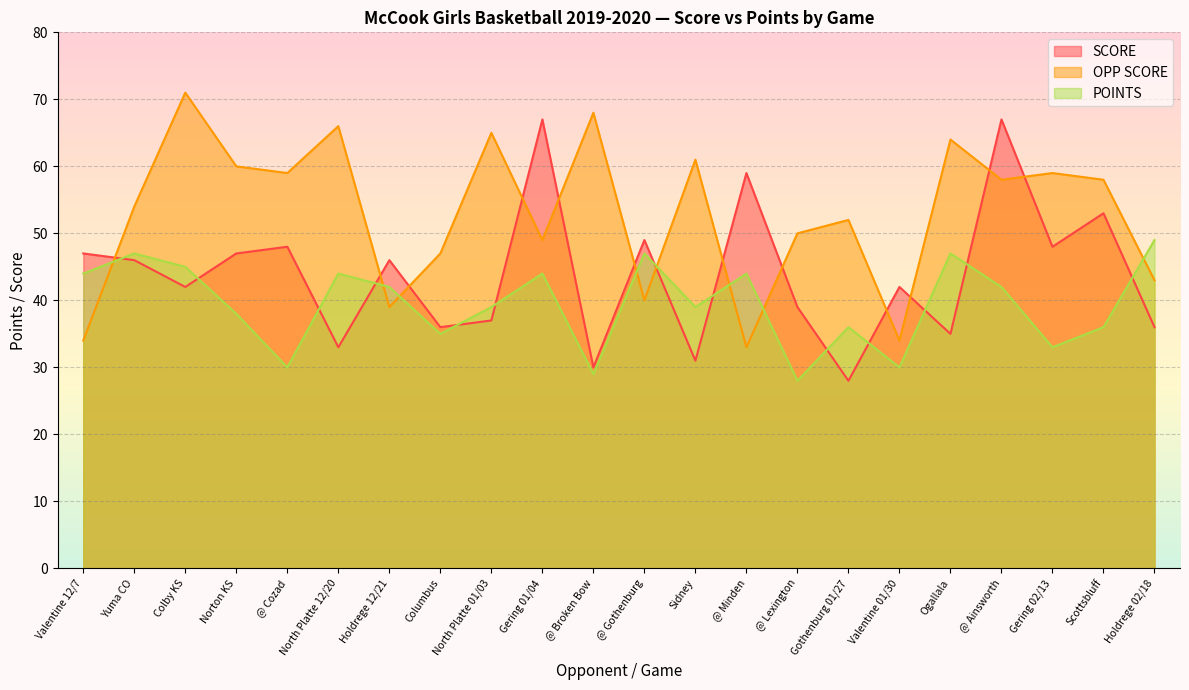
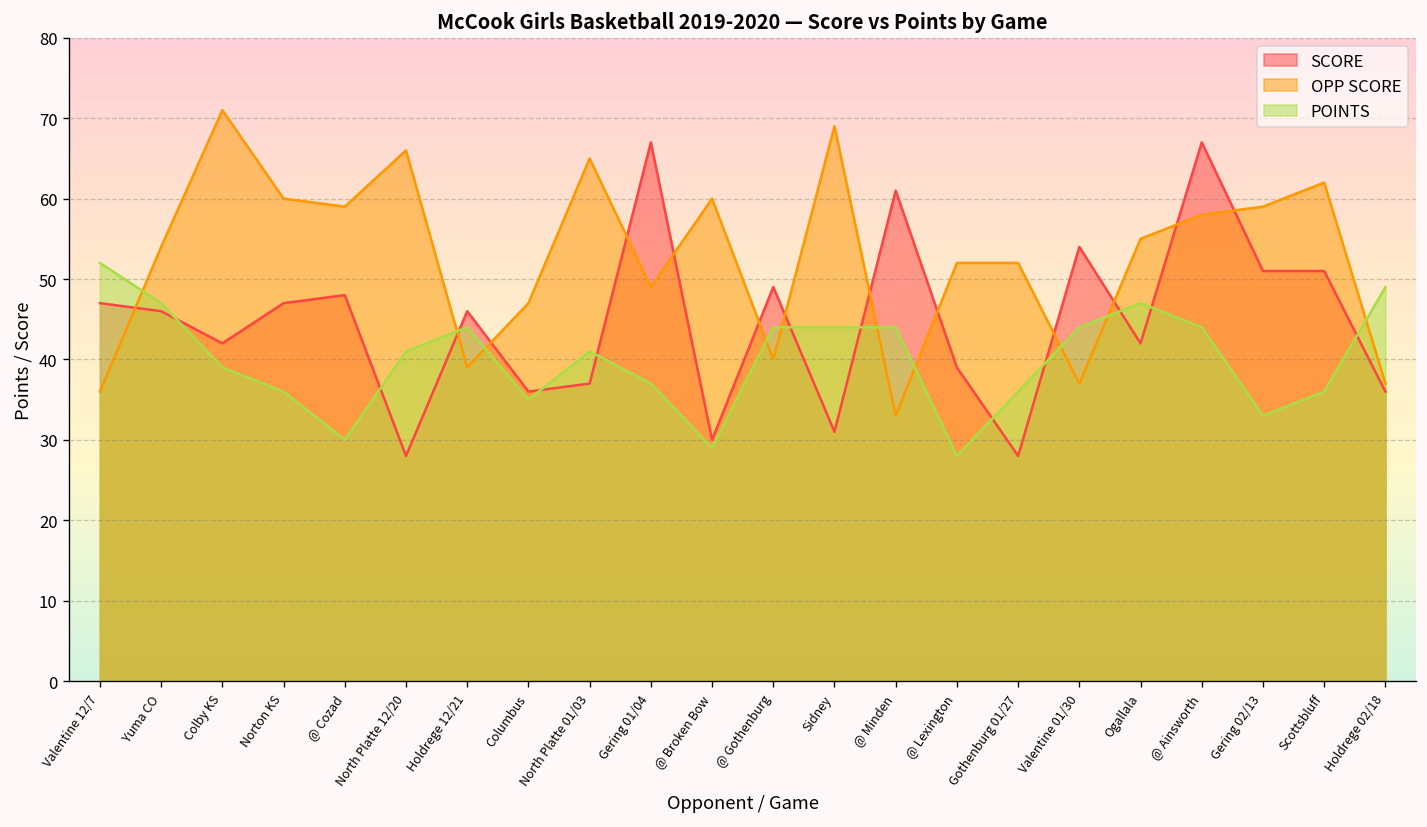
OPP SCORE, Valentine 12/7: 34 -> 36
POINTS, Valentine 12/7: 44 -> 52
POINTS, Colby KS: 45 -> 39
POINTS, Norton KS: 38 -> 36
SCORE, North Platte 12/20: 33 -> 28
POINTS, North Platte 12/20: 44 -> 41
POINTS, Holdrege 12/21: 42 -> 44
POINTS, North Platte 01/03: 39 -> 41
POINTS, Gering 01/04: 44 -> 37
OPP SCORE, @ Broken Bow: 68 -> 60
POINTS, @ Gothenburg: 47 -> 44
OPP SCORE, Sidney: 61 -> 69
POINTS, Sidney: 39 -> 44
SCORE, @ Minden: 59 -> 61
OPP SCORE, @ Lexington: 50 -> 52
SCORE, Valentine 01/30: 42 -> 54
OPP SCORE, Valentine 01/30: 34 -> 37
POINTS, Valentine 01/30: 30 -> 44
SCORE, Ogallala: 35 -> 42
OPP SCORE, Ogallala: 64 -> 55
POINTS, @ Ainsworth: 42 -> 44
SCORE, Gering 02/13: 48 -> 51
SCORE, Scottsbluff: 53 -> 51
OPP SCORE, Scottsbluff: 58 -> 62
OPP SCORE, Holdrege 02/18: 43 -> 37
